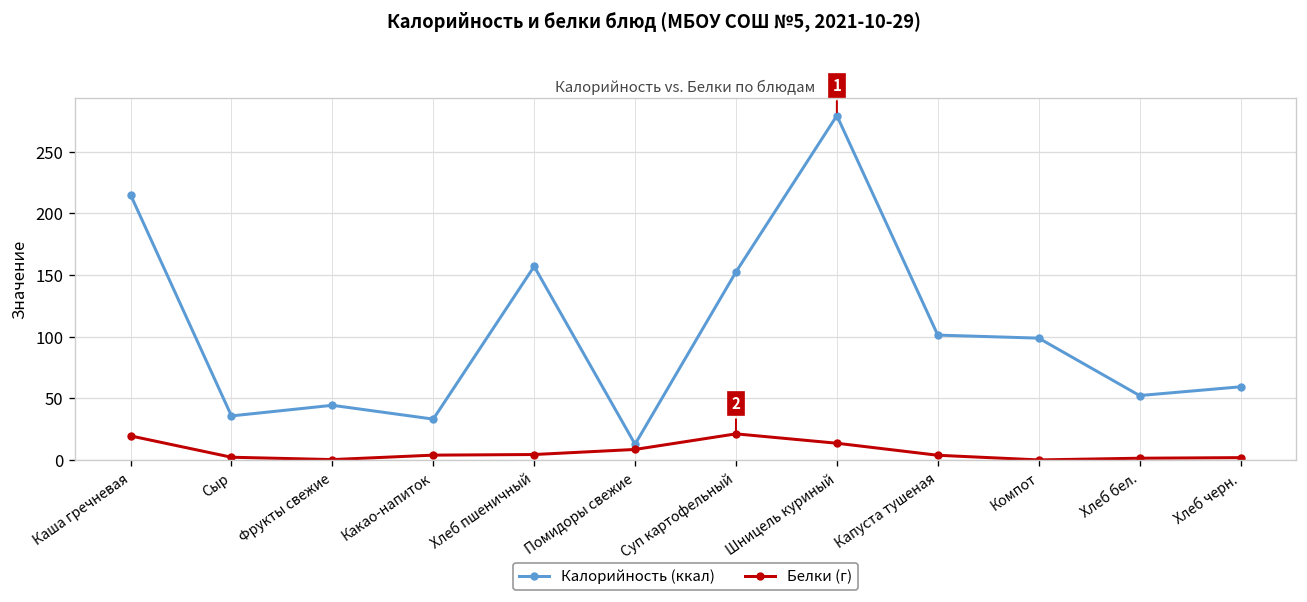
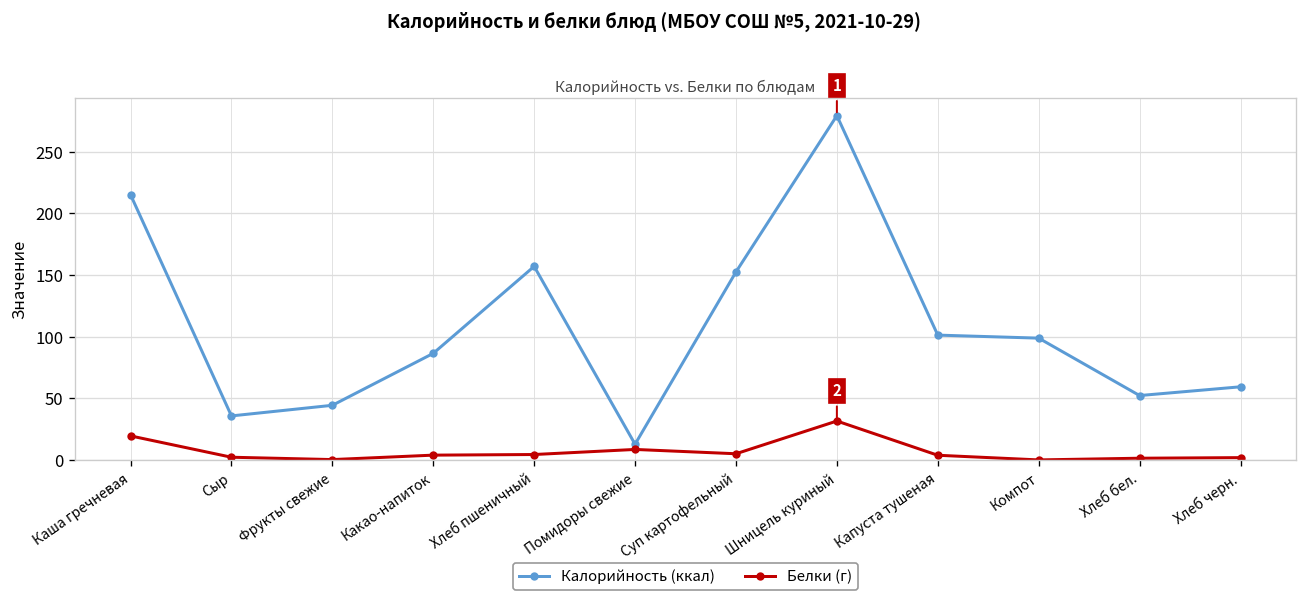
Калорийность (ккал), Какао-напиток: 33 -> 87
Белки (г), Суп картофельный: 21 -> 5
Белки (г), Шницель куриный: 14 -> 32
